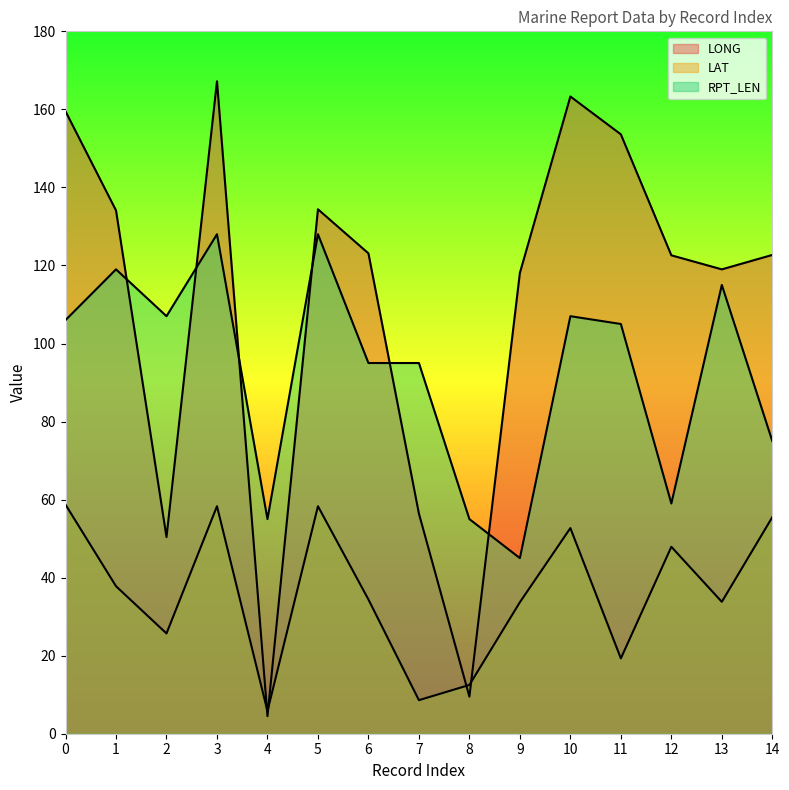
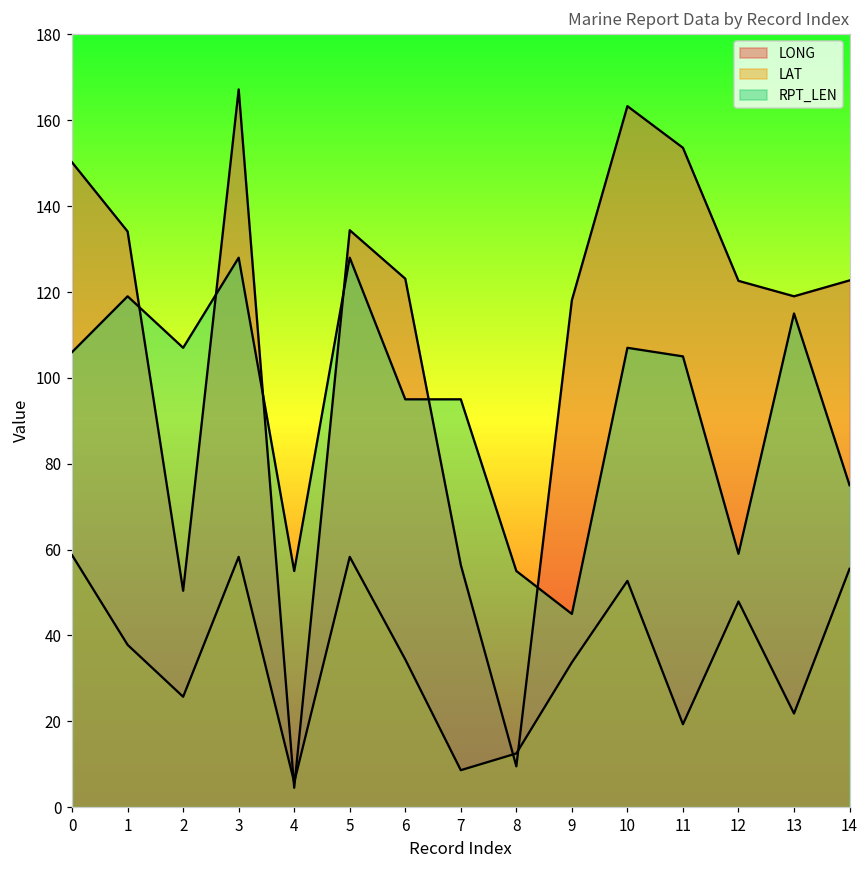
LONG, 0: 160 -> 150
LAT, 13: 34 -> 22
